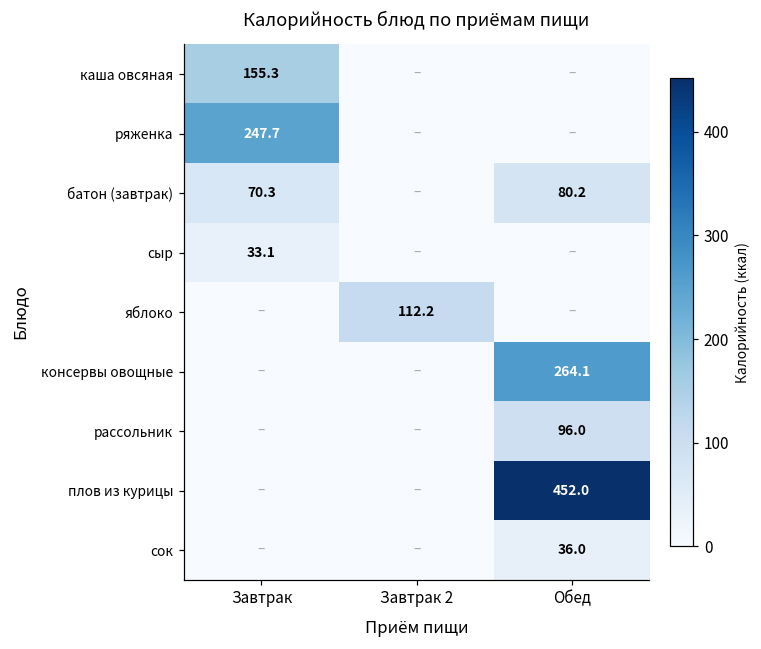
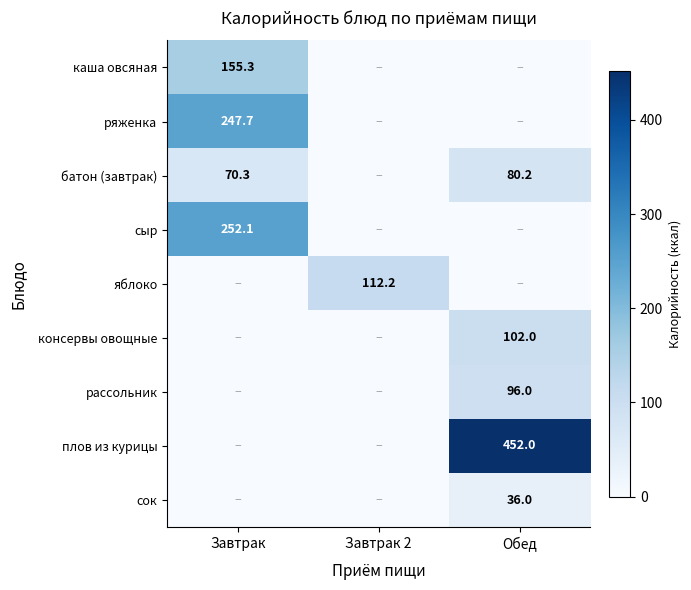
сыр, Завтрак: 33.1 -> 252.1
консервы овощные, Обед: 264.1 -> 102.0
